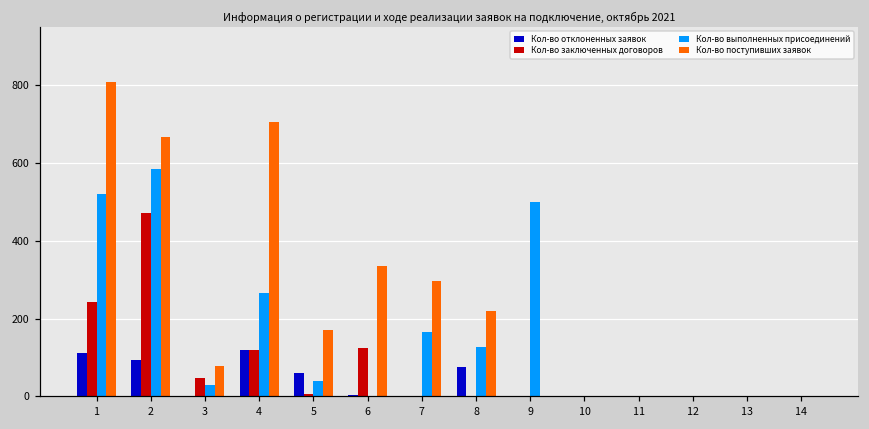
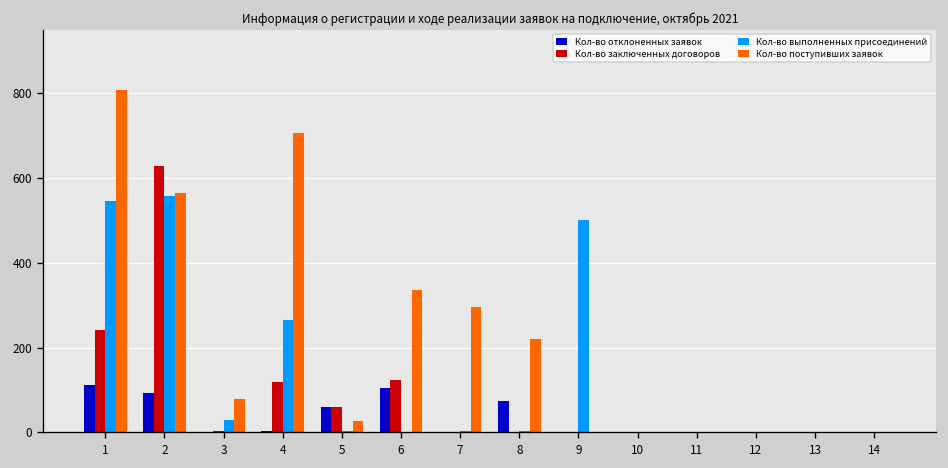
Кол-во выполненных присоединений, 1: 520 -> 550
Кол-во заключенных договоров, 2: 470 -> 630
Кол-во выполненных присоединений, 2: 580 -> 560
Кол-во поступивших заявок, 2: 670 -> 560
Кол-во заключенных договоров, 3: 50 -> 0
Кол-во отклоненных заявок, 4: 120 -> 0
Кол-во заключенных договоров, 5: 10 -> 60
Кол-во выполненных присоединений, 5: 40 -> 0
Кол-во поступивших заявок, 5: 170 -> 30
Кол-во отклоненных заявок, 6: 0 -> 100
Кол-во выполненных присоединений, 7: 170 -> 0
Кол-во выполненных присоединений, 8: 130 -> 0
